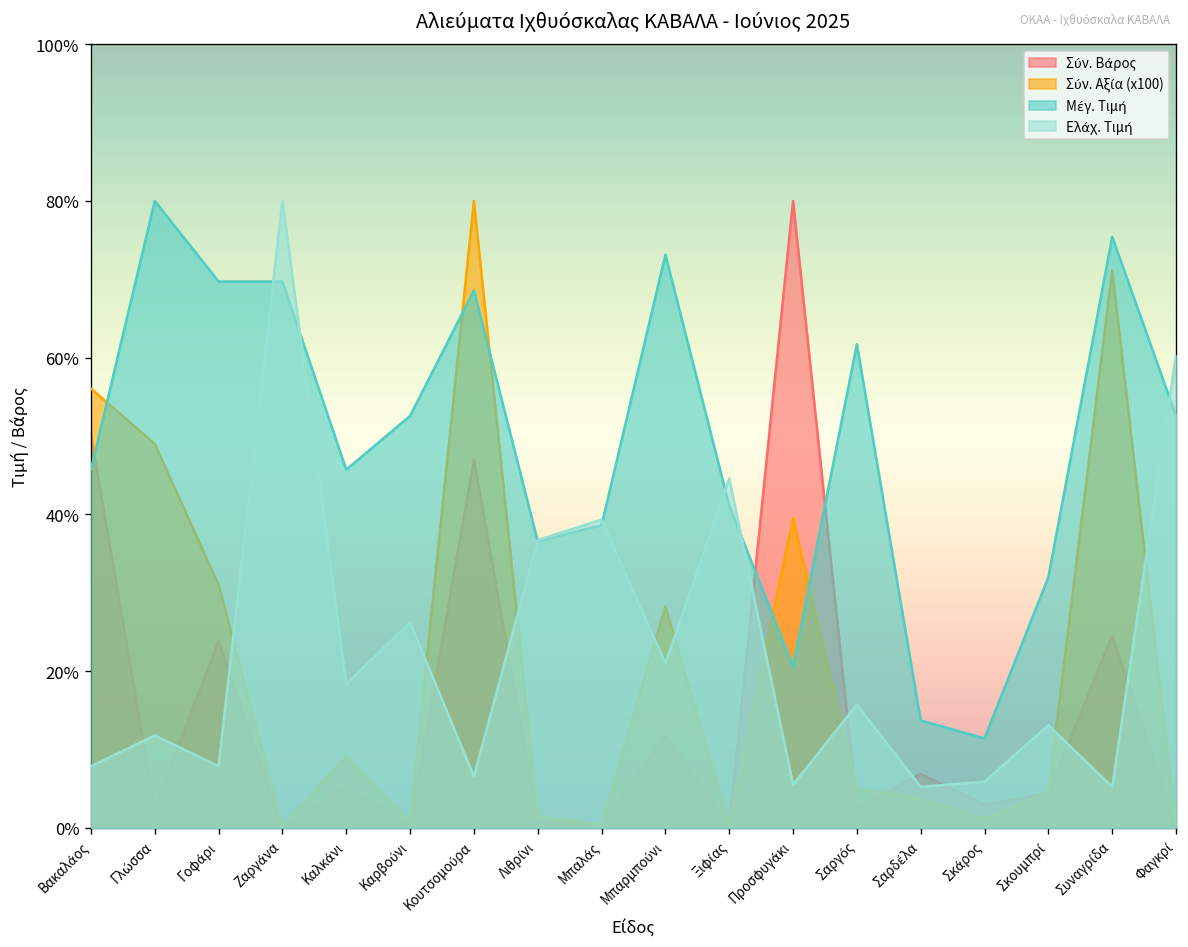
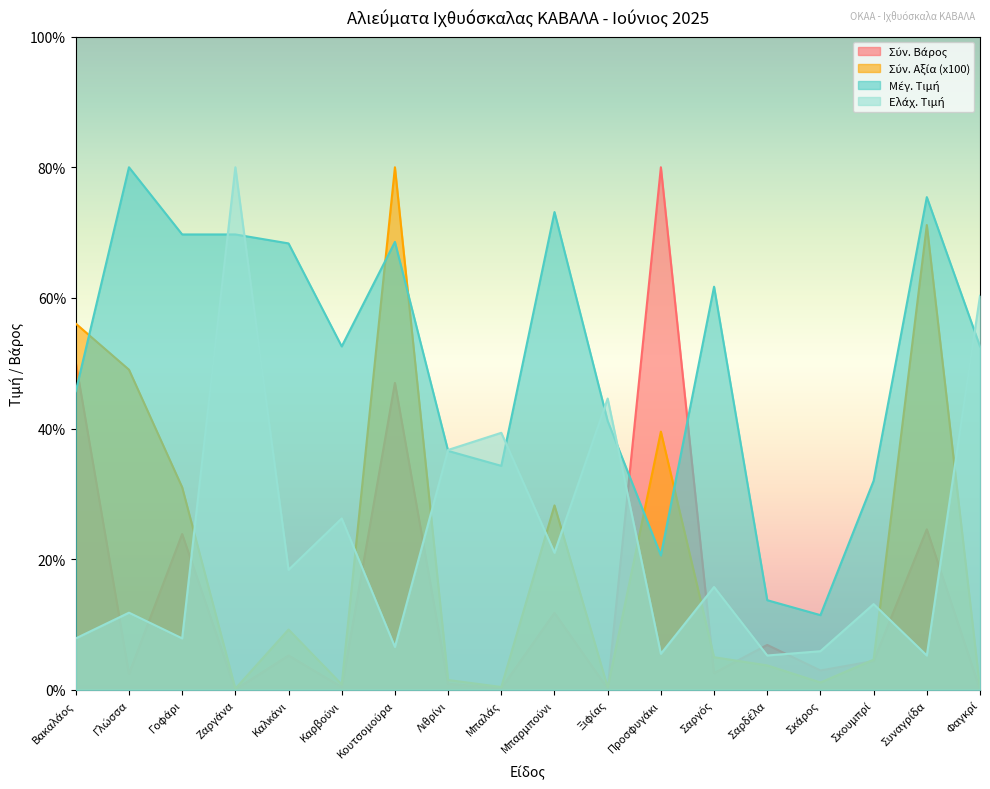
Μέγ. Τιμή, Καλκάνι: 46% -> 68%
Μέγ. Τιμή, Μπαλάς: 39% -> 34%
